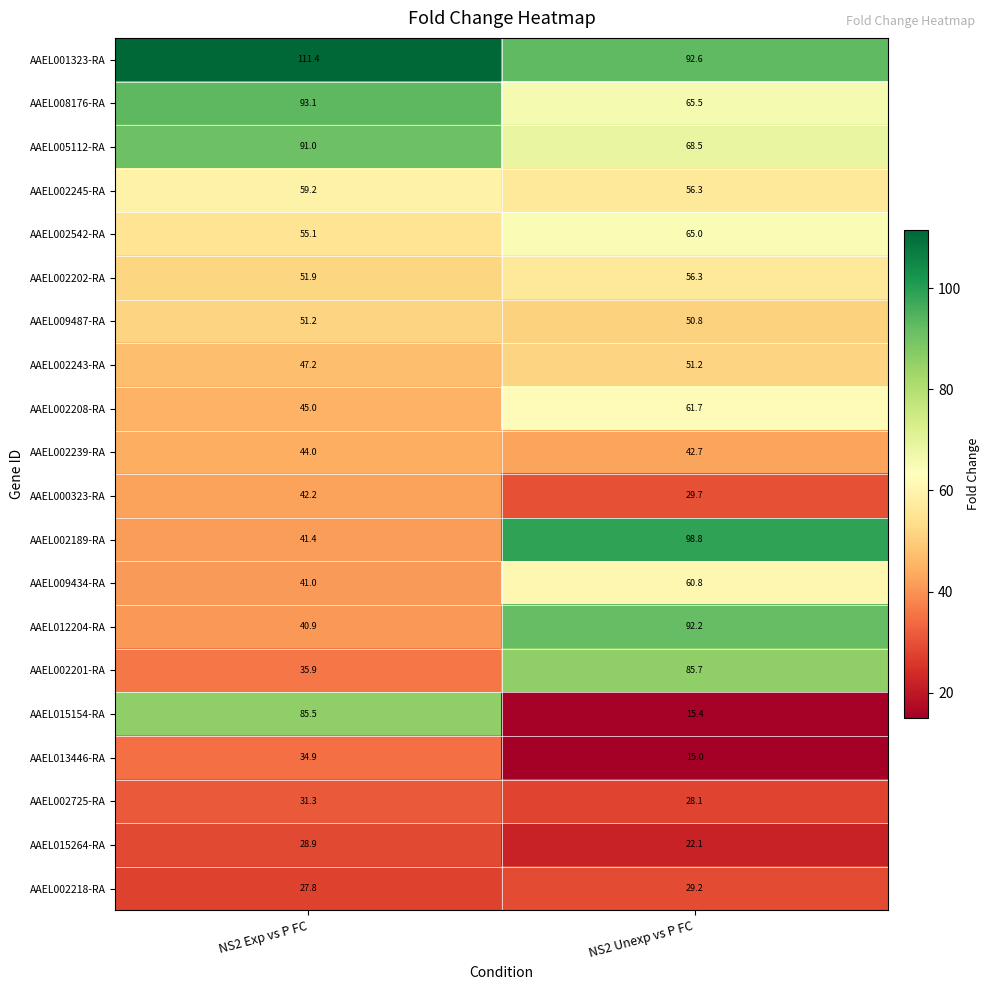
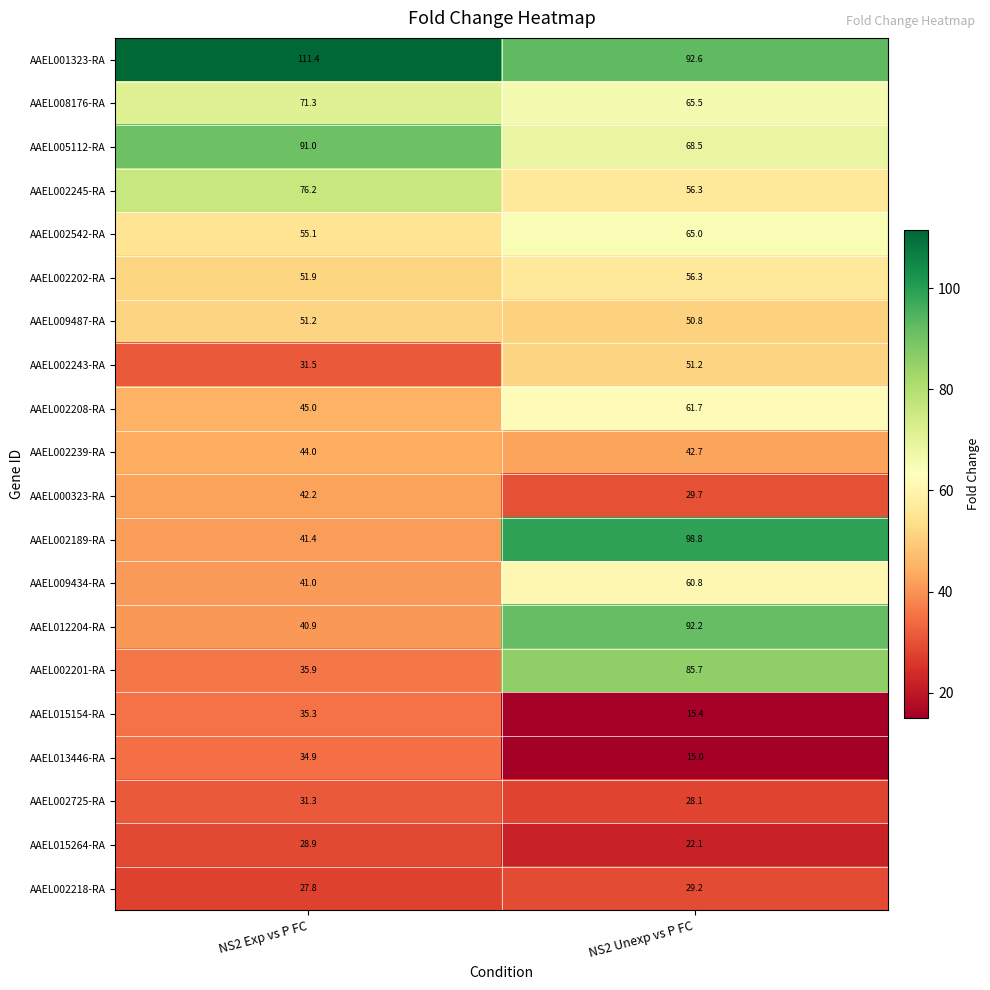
AAEL008176-RA, NS2 Exp vs P FC: 93.1 -> 71.3
AAEL002245-RA, NS2 Exp vs P FC: 59.2 -> 76.2
AAEL002243-RA, NS2 Exp vs P FC: 47.2 -> 31.5
AAEL015154-RA, NS2 Exp vs P FC: 85.5 -> 35.3
